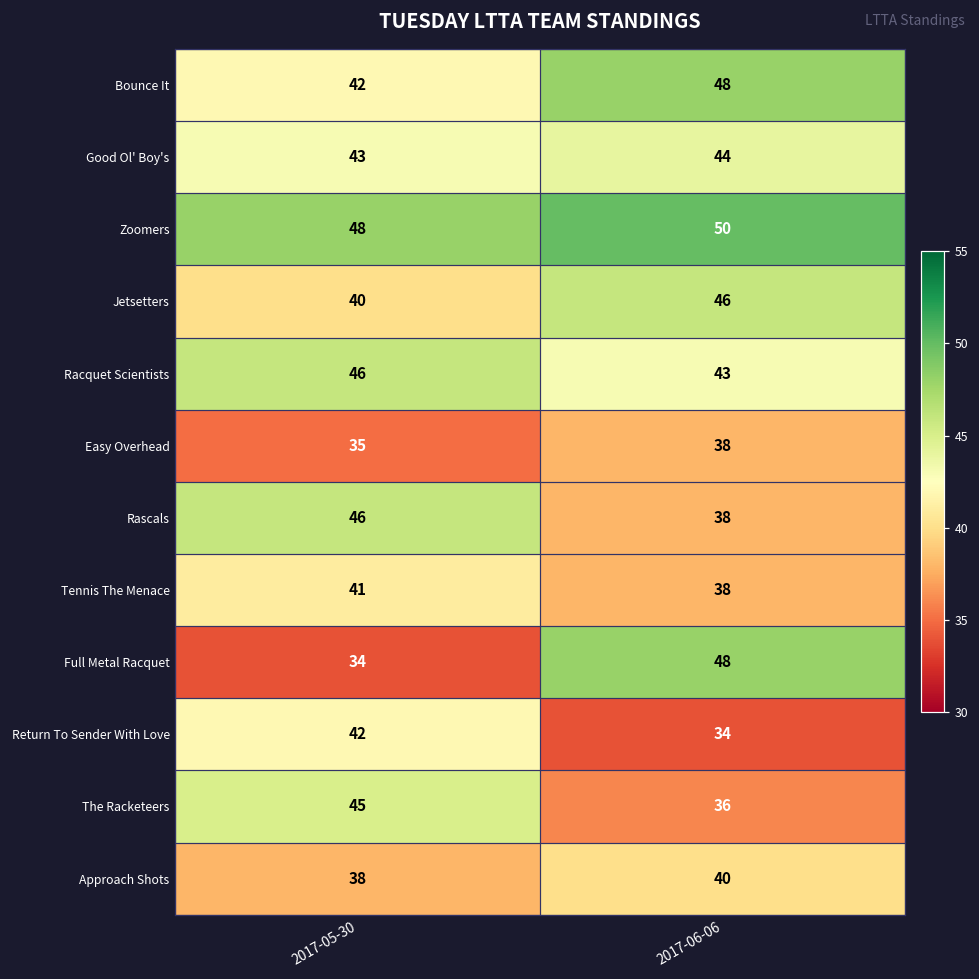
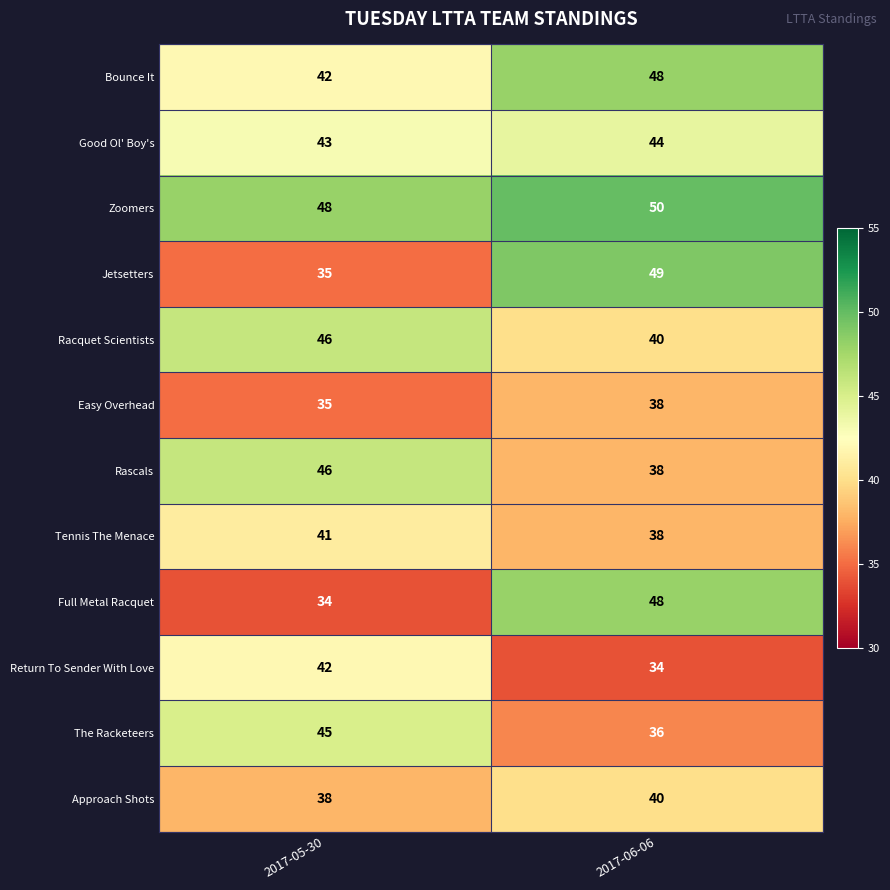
Jetsetters, 2017-05-30: 40 -> 35
Jetsetters, 2017-06-06: 46 -> 49
Racquet Scientists, 2017-06-06: 43 -> 40
